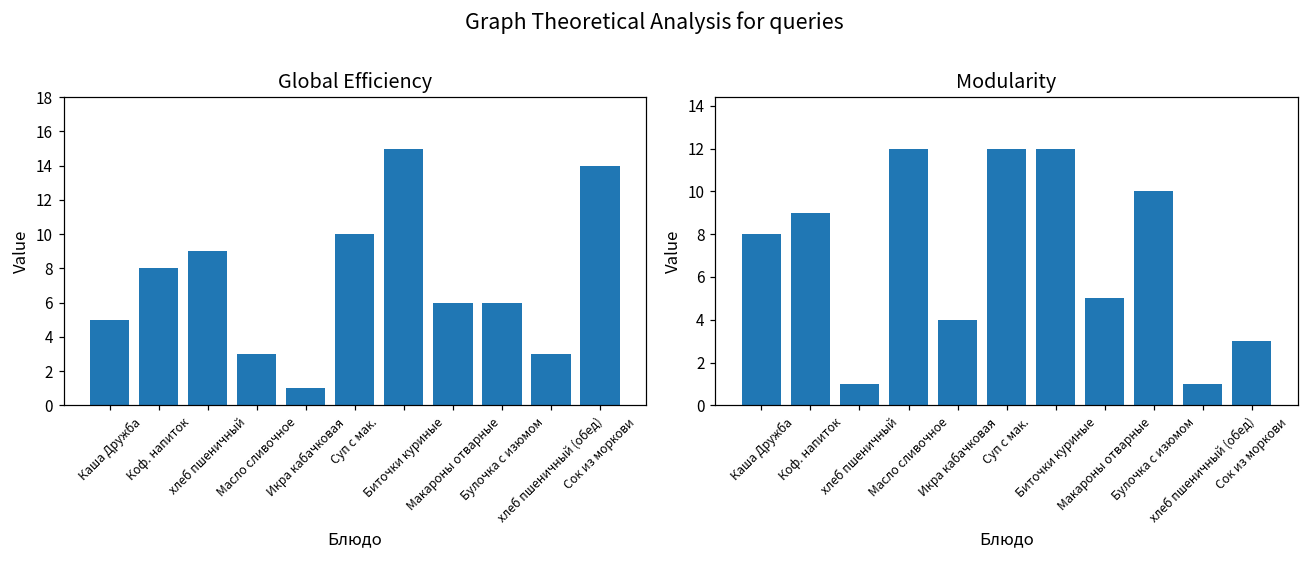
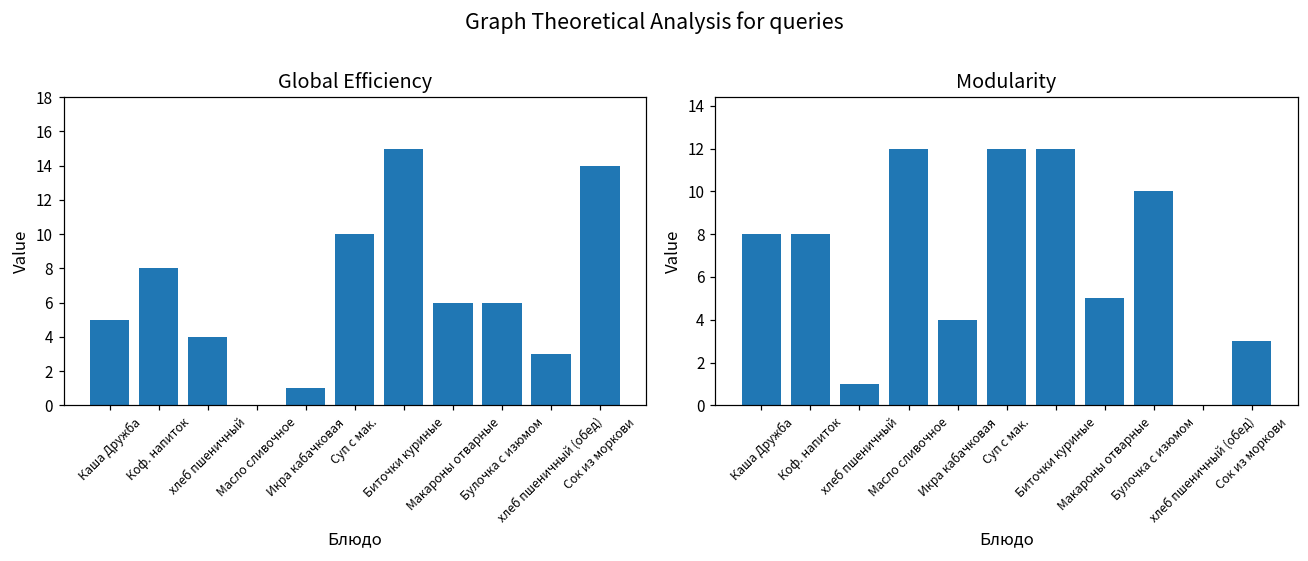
Global Efficiency, хлеб пшеничный: 9 -> 4
Global Efficiency, Масло сливочное: 3 -> 0
Modularity, Коф. напиток: 9 -> 8
Modularity, хлеб пшеничный (обед): 1 -> 0
